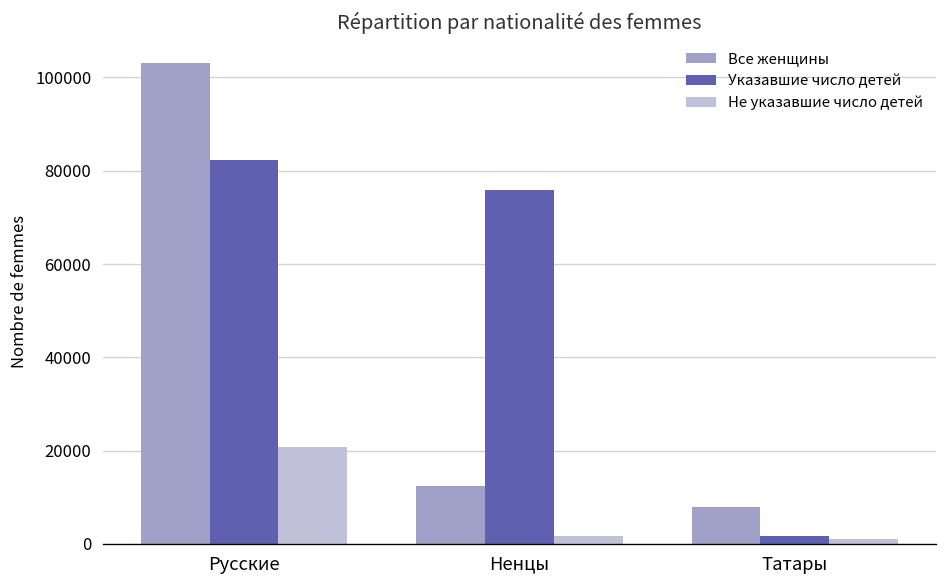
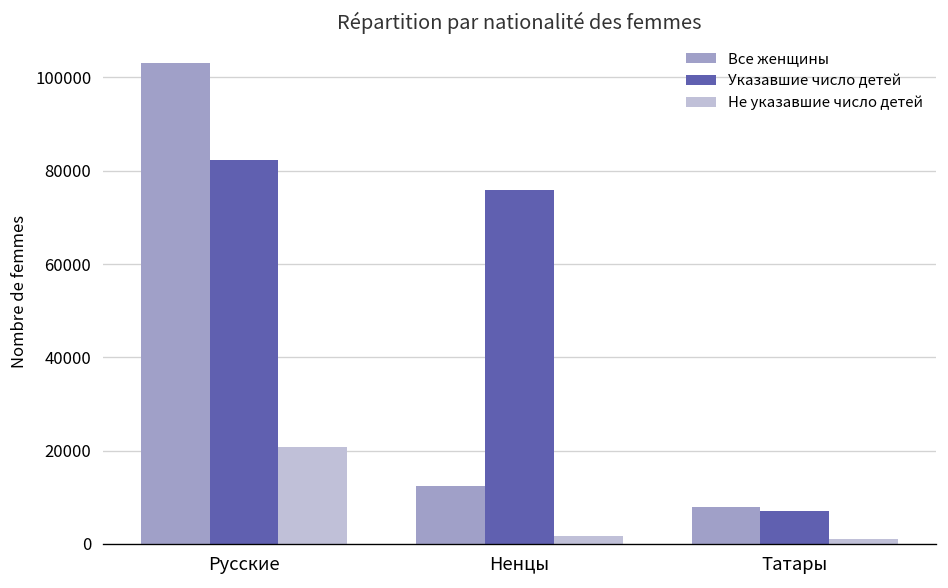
Указавшие число детей, Татары: 2000 -> 7000
